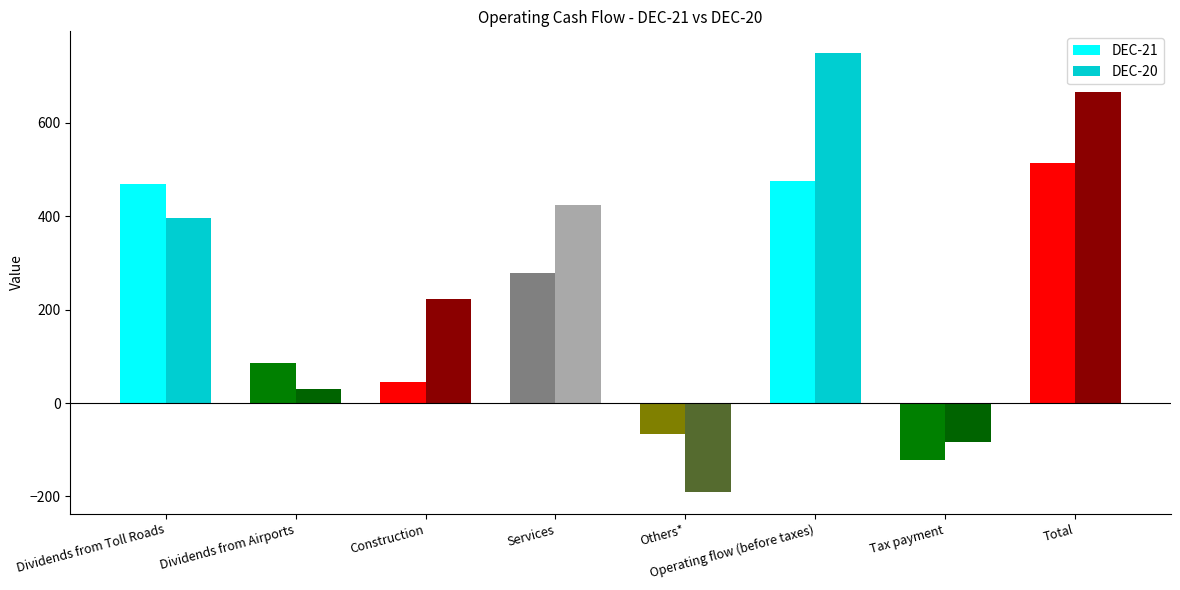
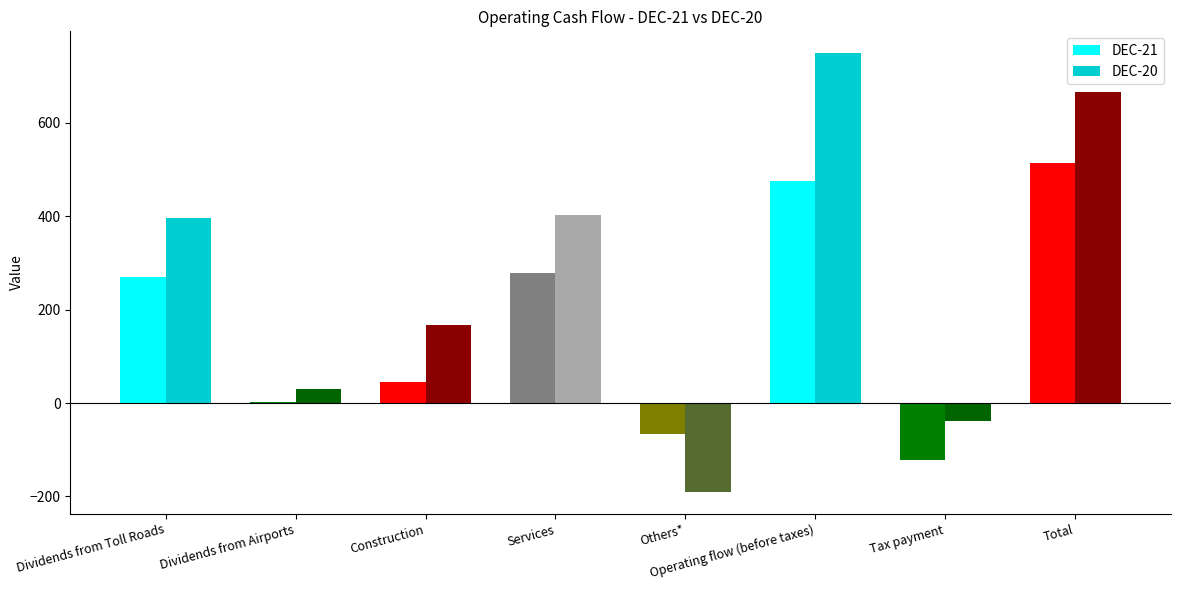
DEC-21, Dividends from Toll Roads: 470 -> 270
DEC-21, Dividends from Airports: 90 -> 0
DEC-20, Construction: 220 -> 170
DEC-20, Services: 430 -> 400
DEC-20, Tax payment: -80 -> -40
